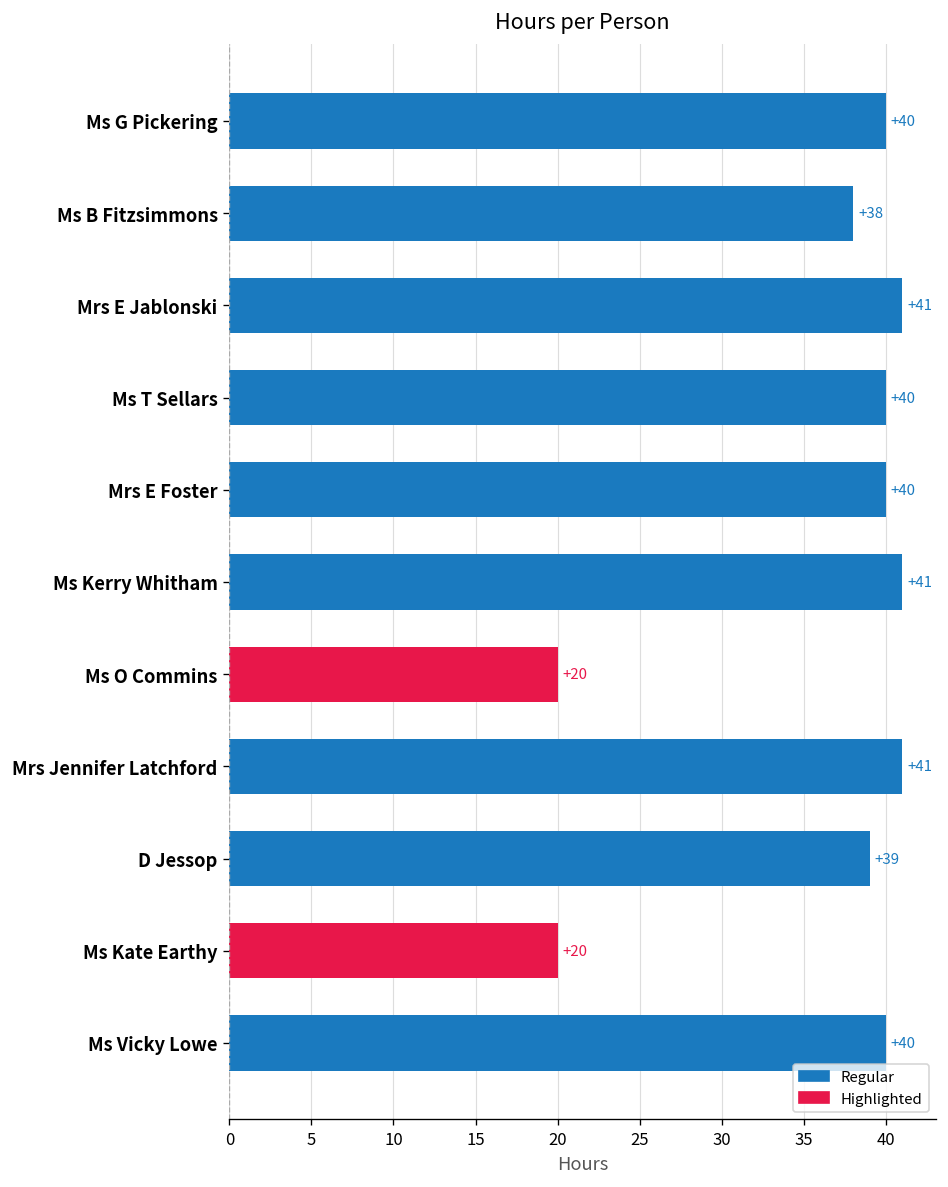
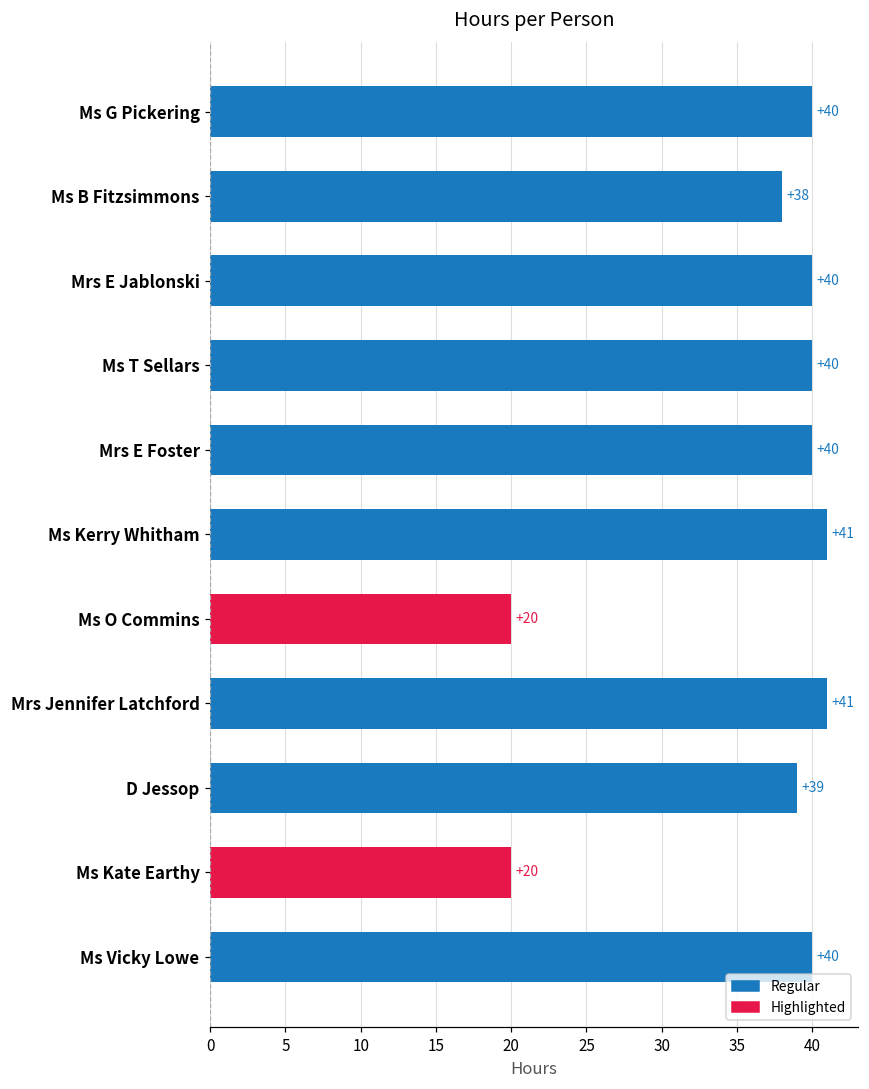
Mrs E Jablonski: +41 -> +40
